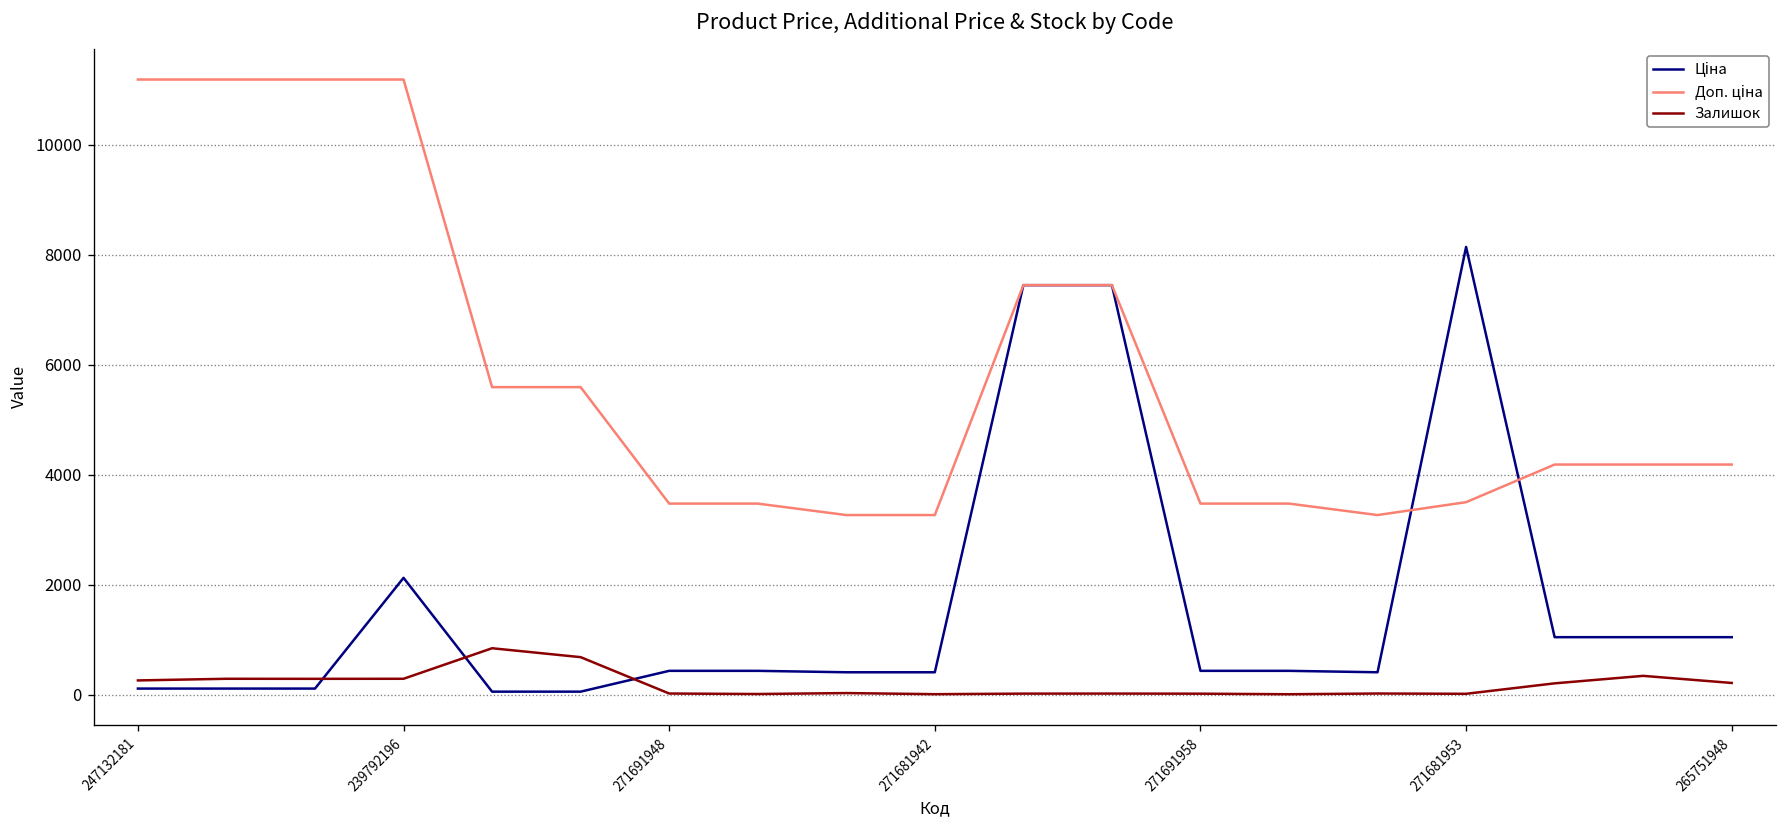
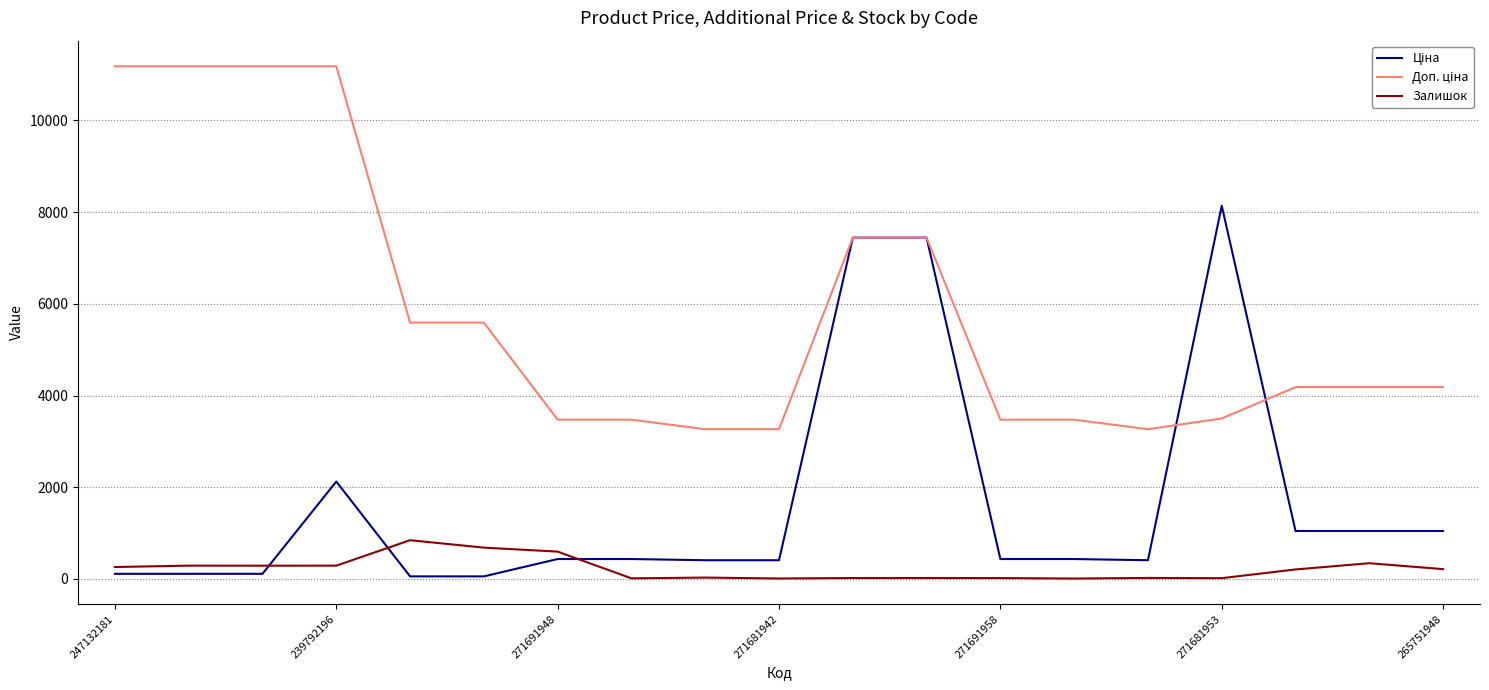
Залишок, 271691948: 0 -> 600
